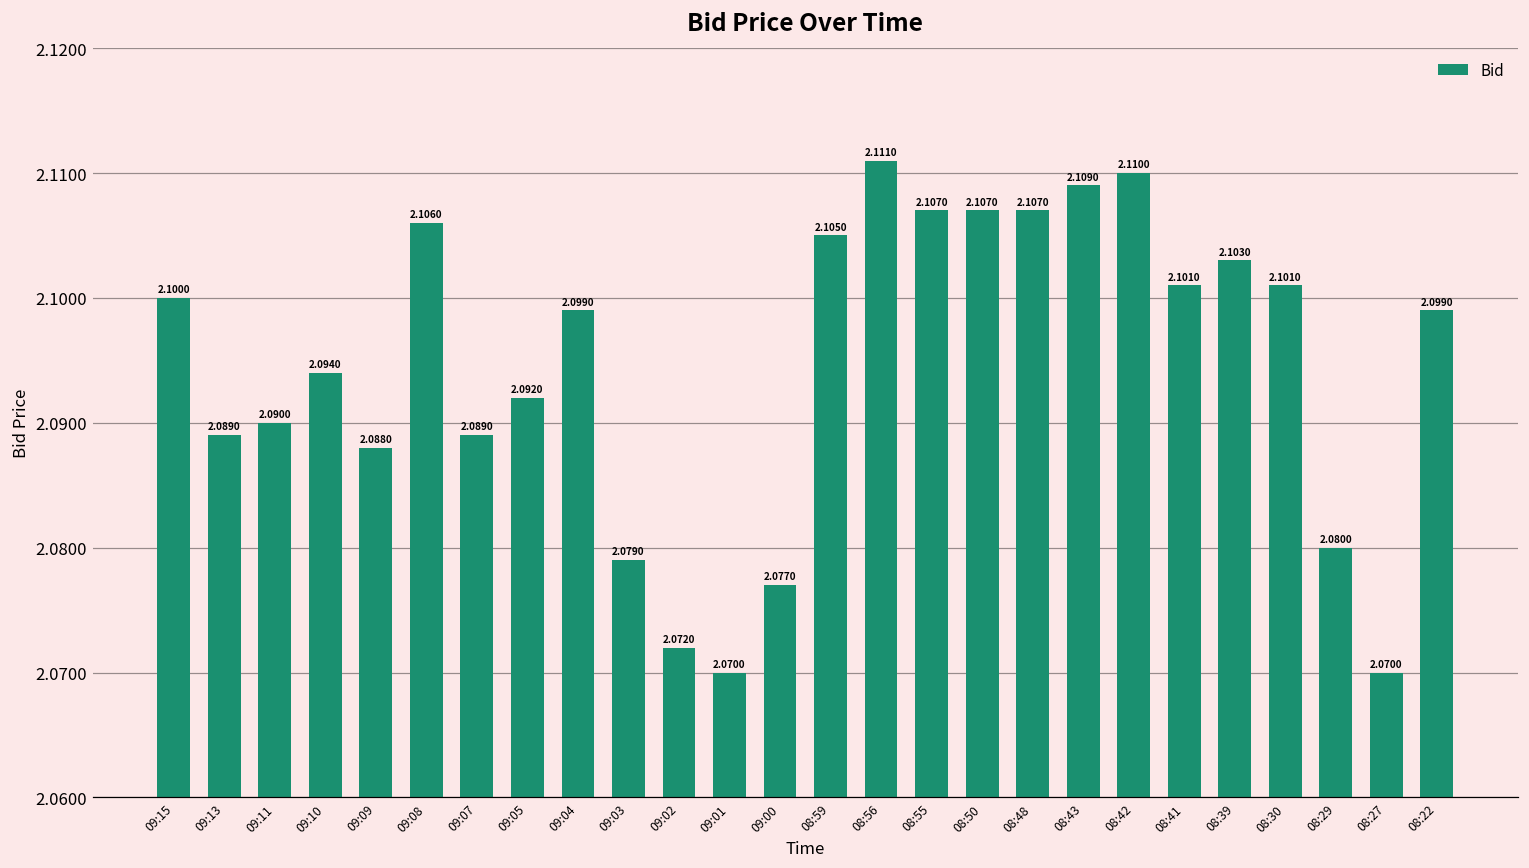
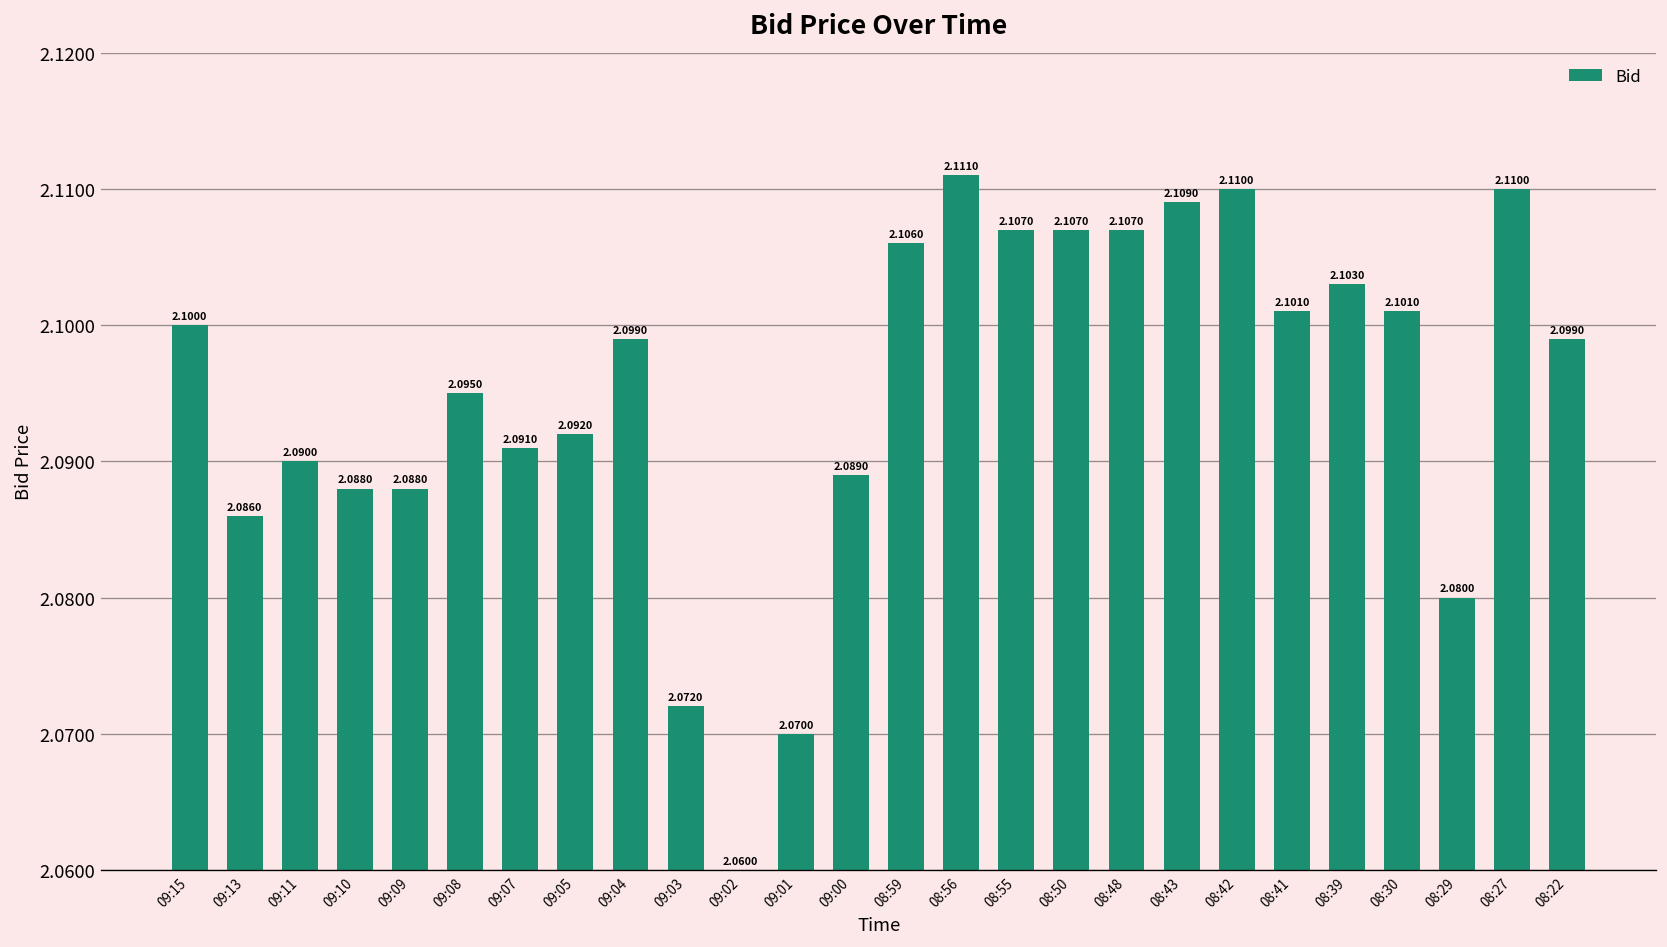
09:13: 2.0890 -> 2.0860
09:10: 2.0940 -> 2.0880
09:08: 2.1060 -> 2.0950
09:07: 2.0890 -> 2.0910
09:03: 2.0790 -> 2.0720
09:02: 2.0720 -> 2.0600
09:00: 2.0770 -> 2.0890
08:59: 2.1050 -> 2.1060
08:27: 2.0700 -> 2.1100
